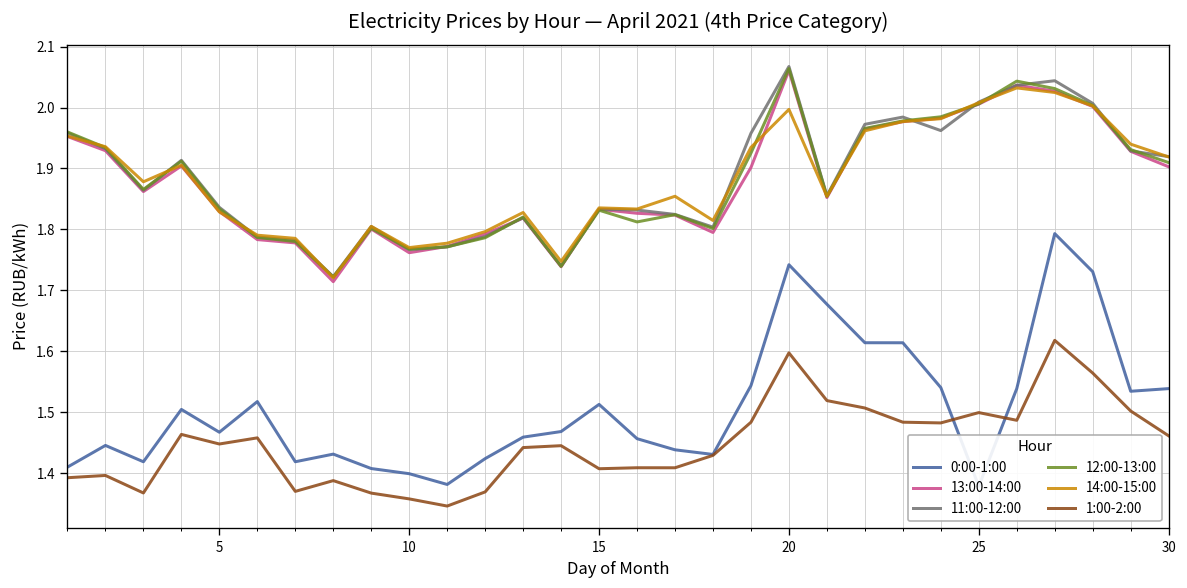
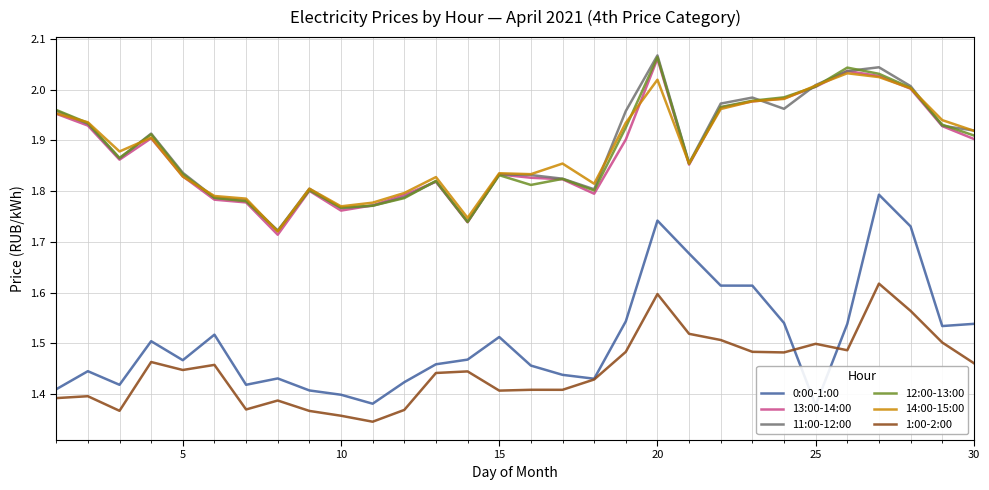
14:00-15:00, 20: 2.00 -> 2.02
